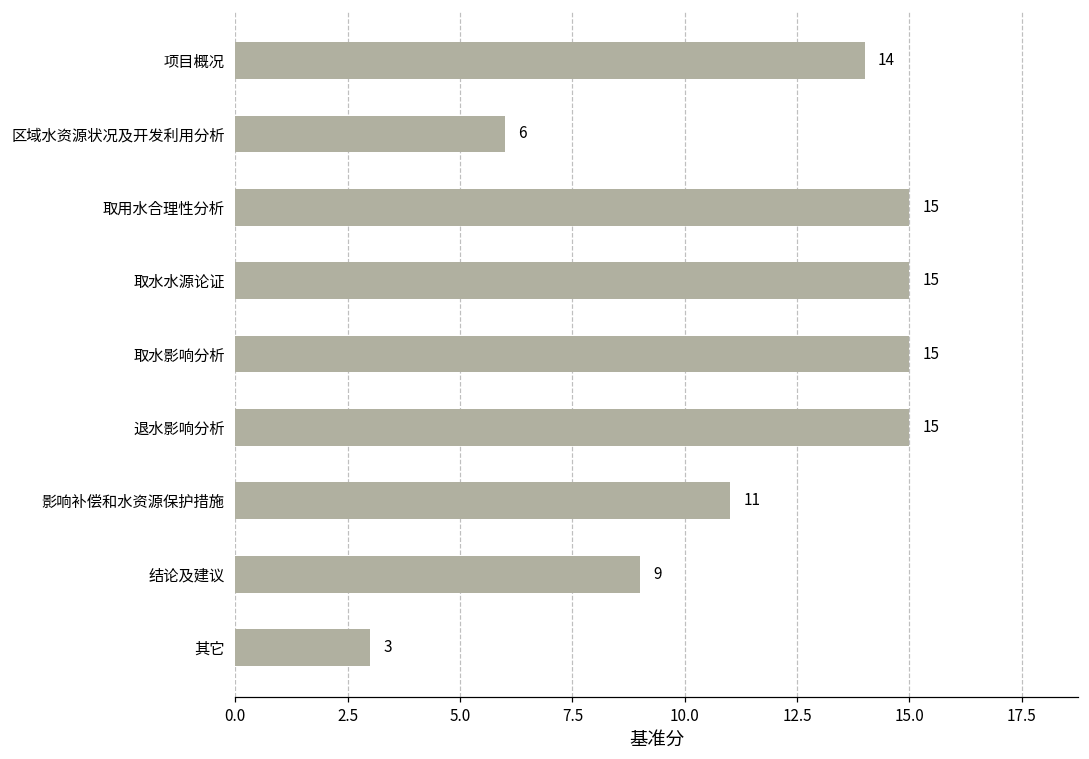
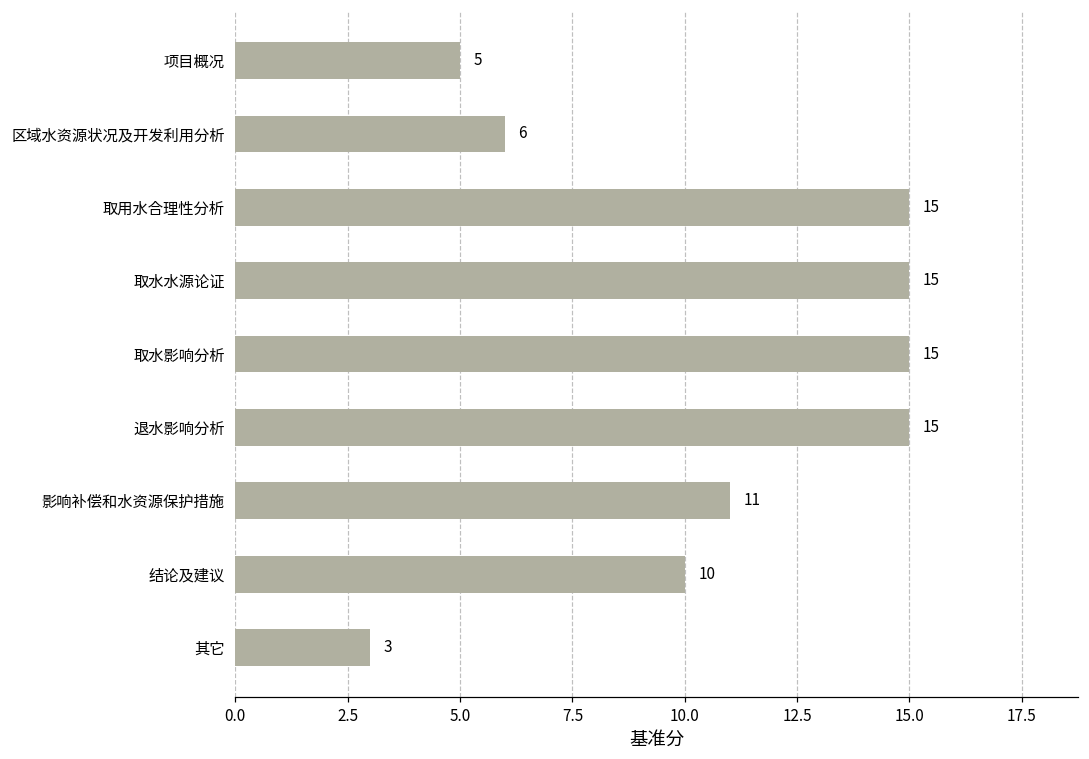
项目概况: 14 -> 5
结论及建议: 9 -> 10
